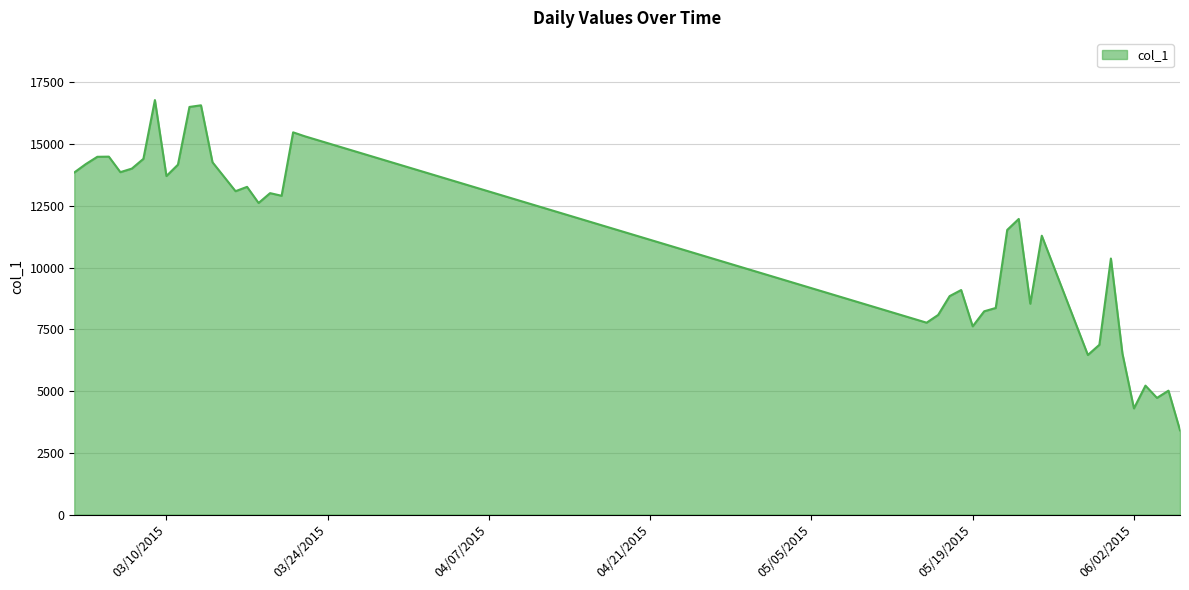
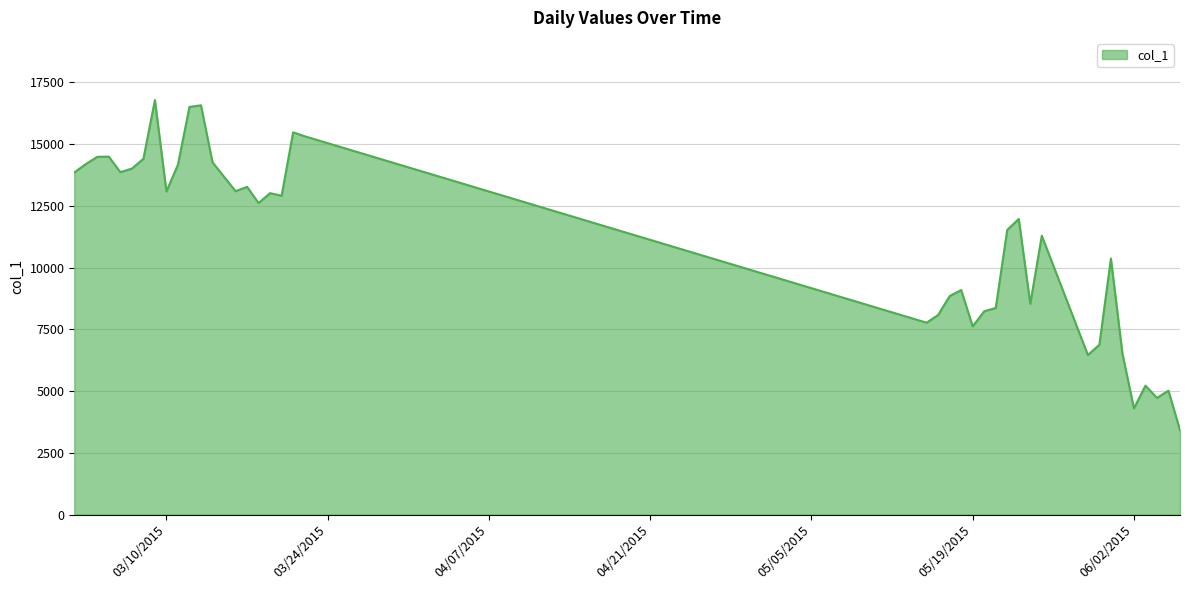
03/10/2015: 13700 -> 13100
